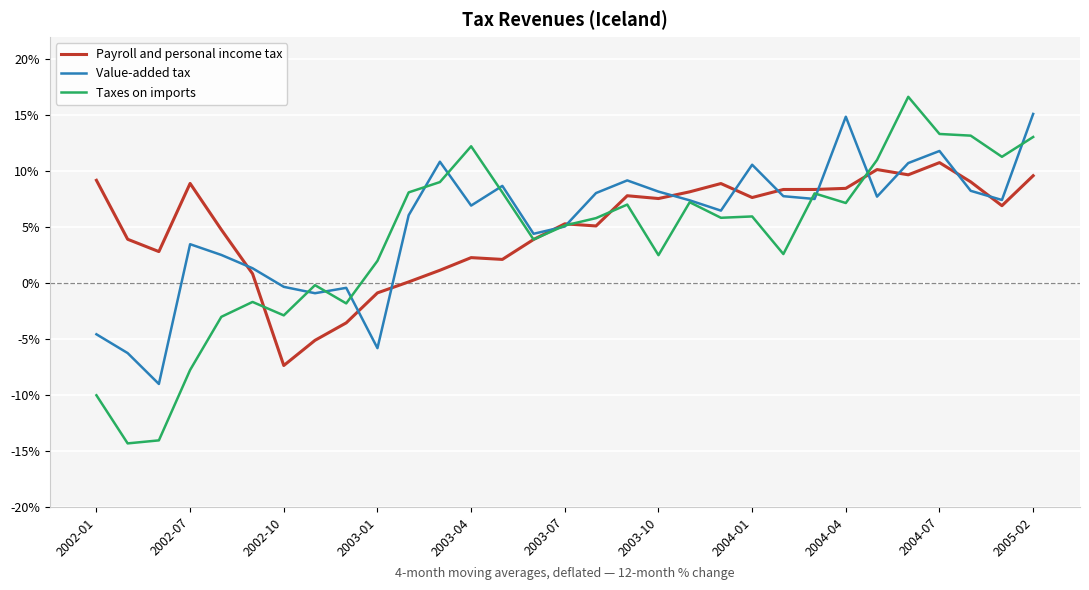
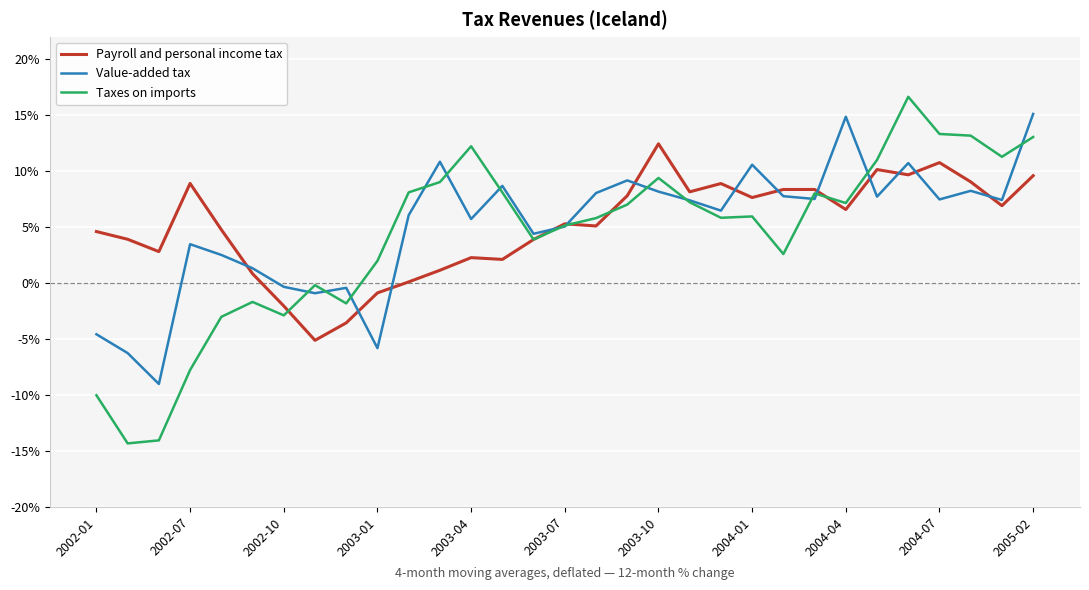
Payroll and personal income tax, 2002-01: 9.2% -> 4.6%
Payroll and personal income tax, 2002-10: -7.4% -> -2.0%
Value-added tax, 2003-04: 6.9% -> 5.7%
Payroll and personal income tax, 2003-10: 7.6% -> 12.5%
Taxes on imports, 2003-10: 2.5% -> 9.4%
Payroll and personal income tax, 2004-04: 8.5% -> 6.6%
Value-added tax, 2004-07: 11.8% -> 7.5%
